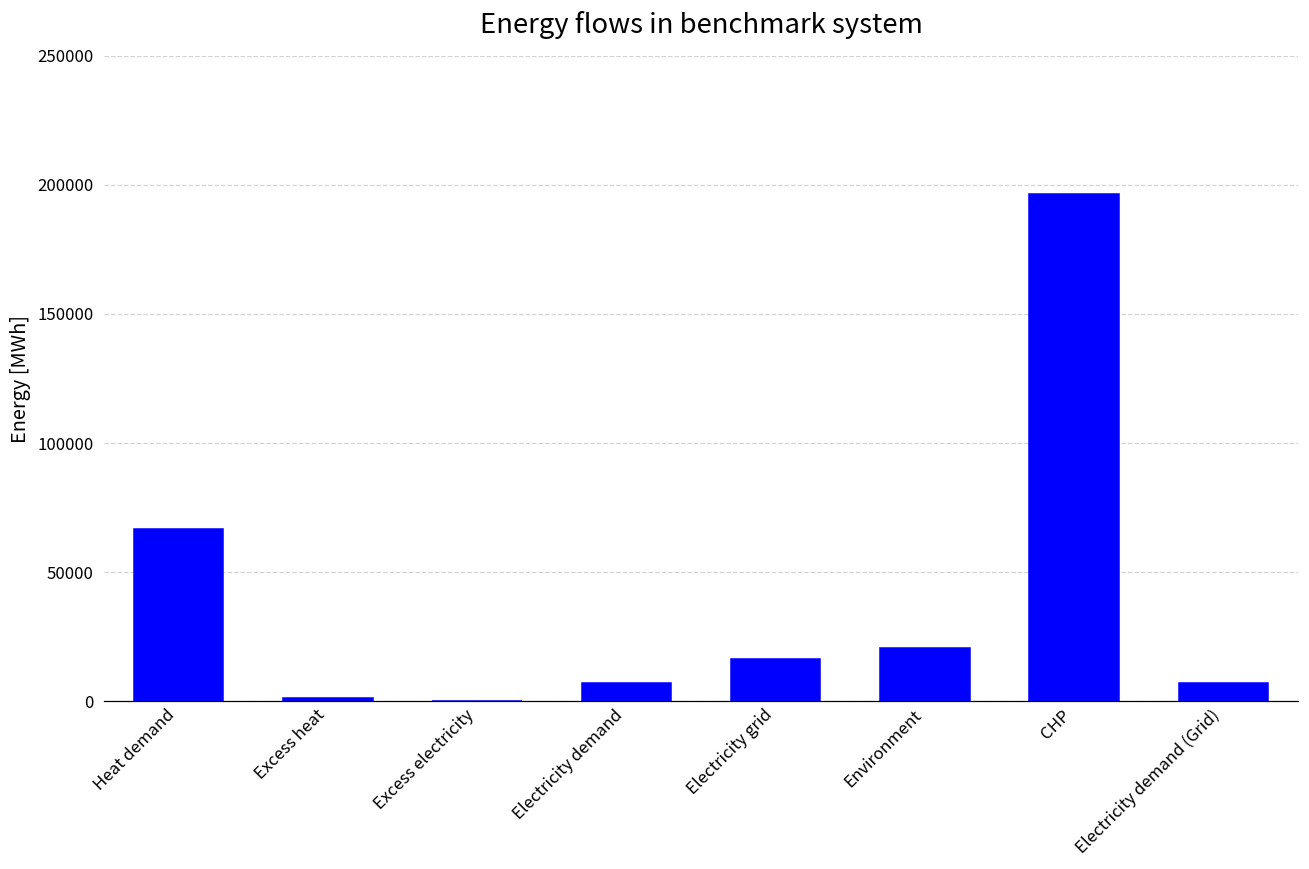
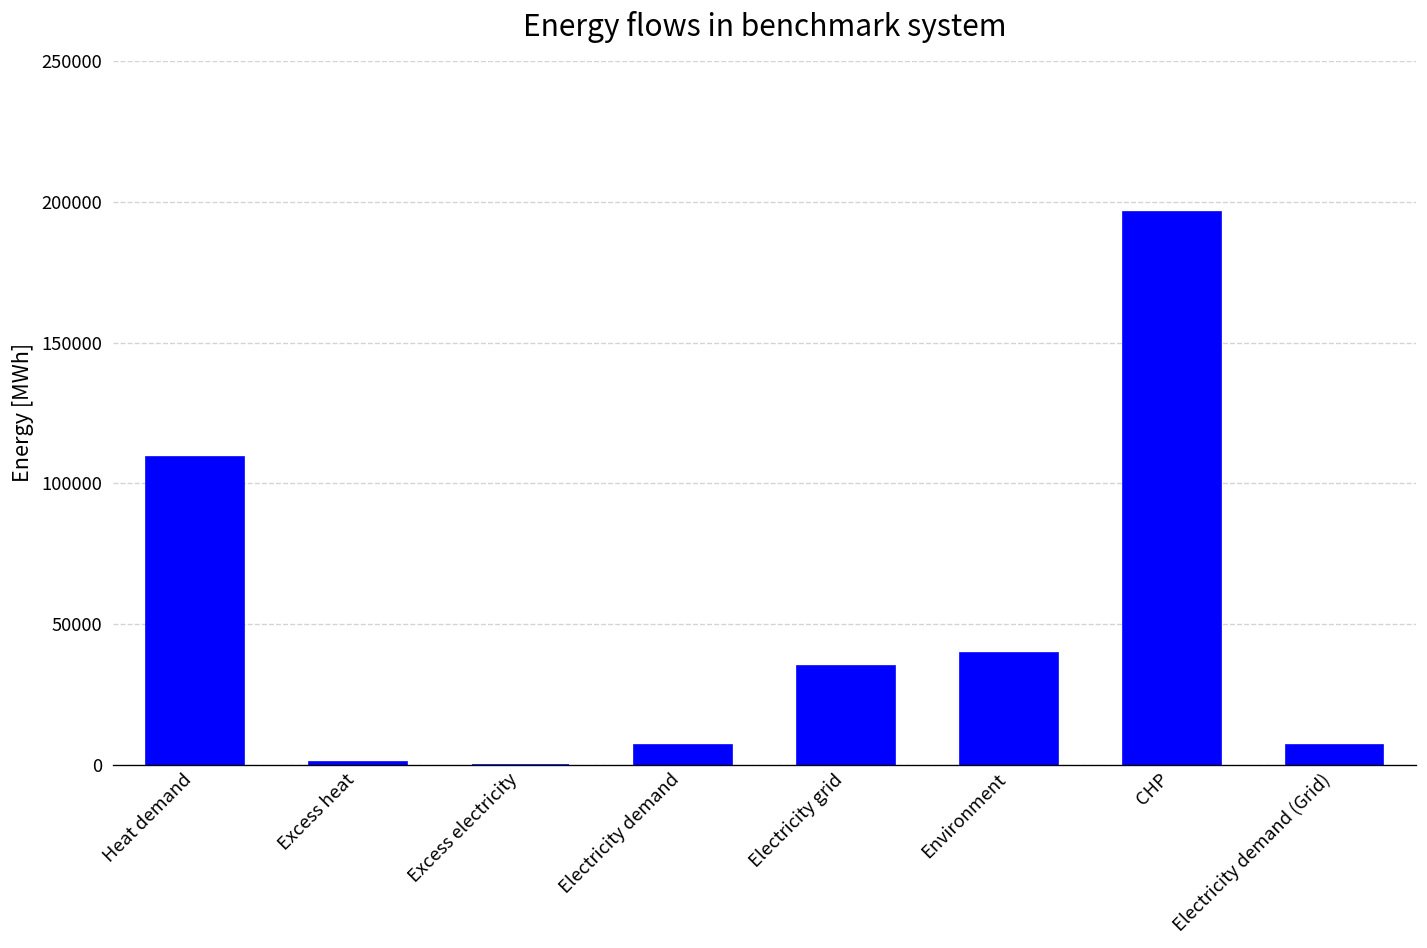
Heat demand: 67000 -> 109000
Electricity grid: 16000 -> 35000
Environment: 20000 -> 40000
